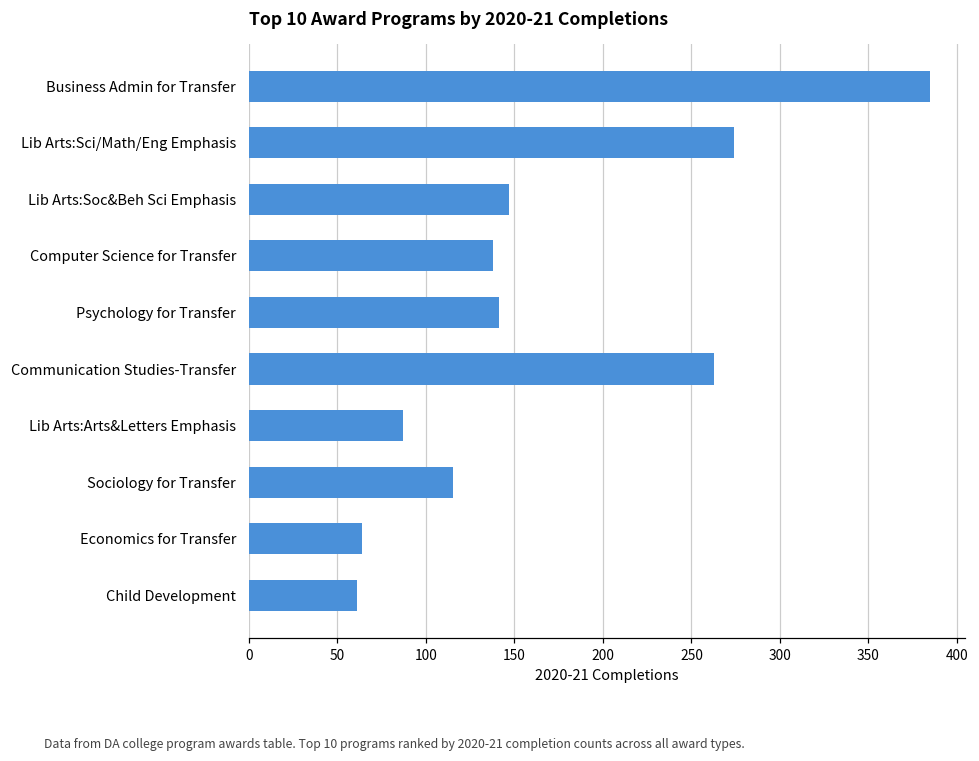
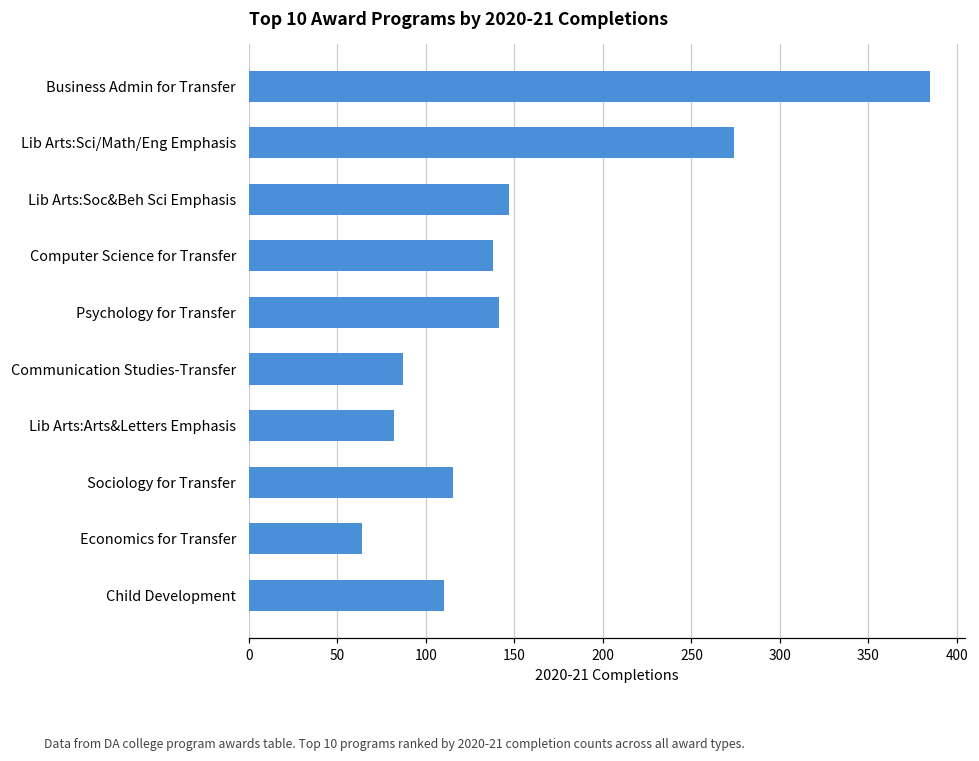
Communication Studies-Transfer: 263 -> 87
Lib Arts:Arts&Letters Emphasis: 87 -> 82
Child Development: 61 -> 110
